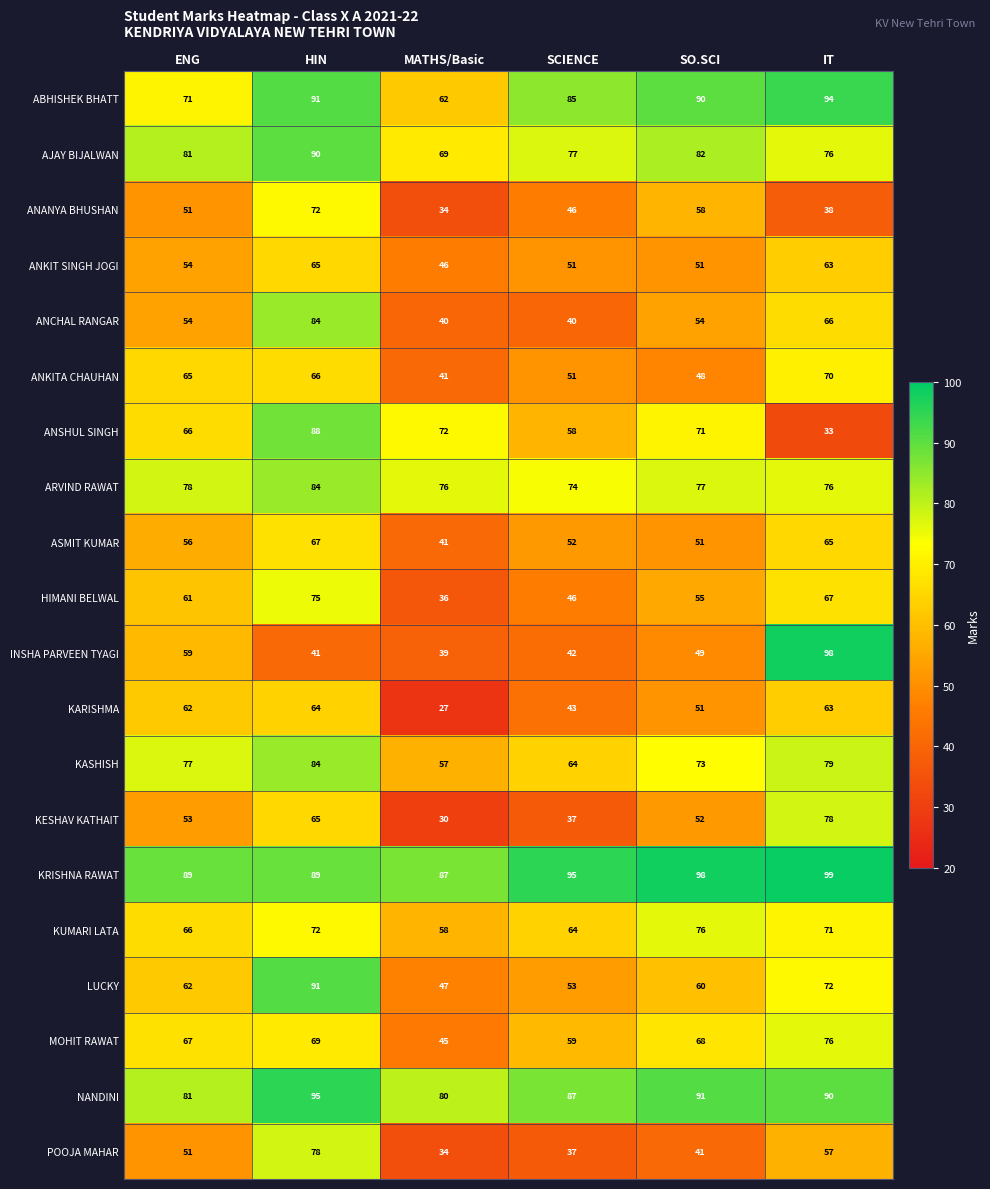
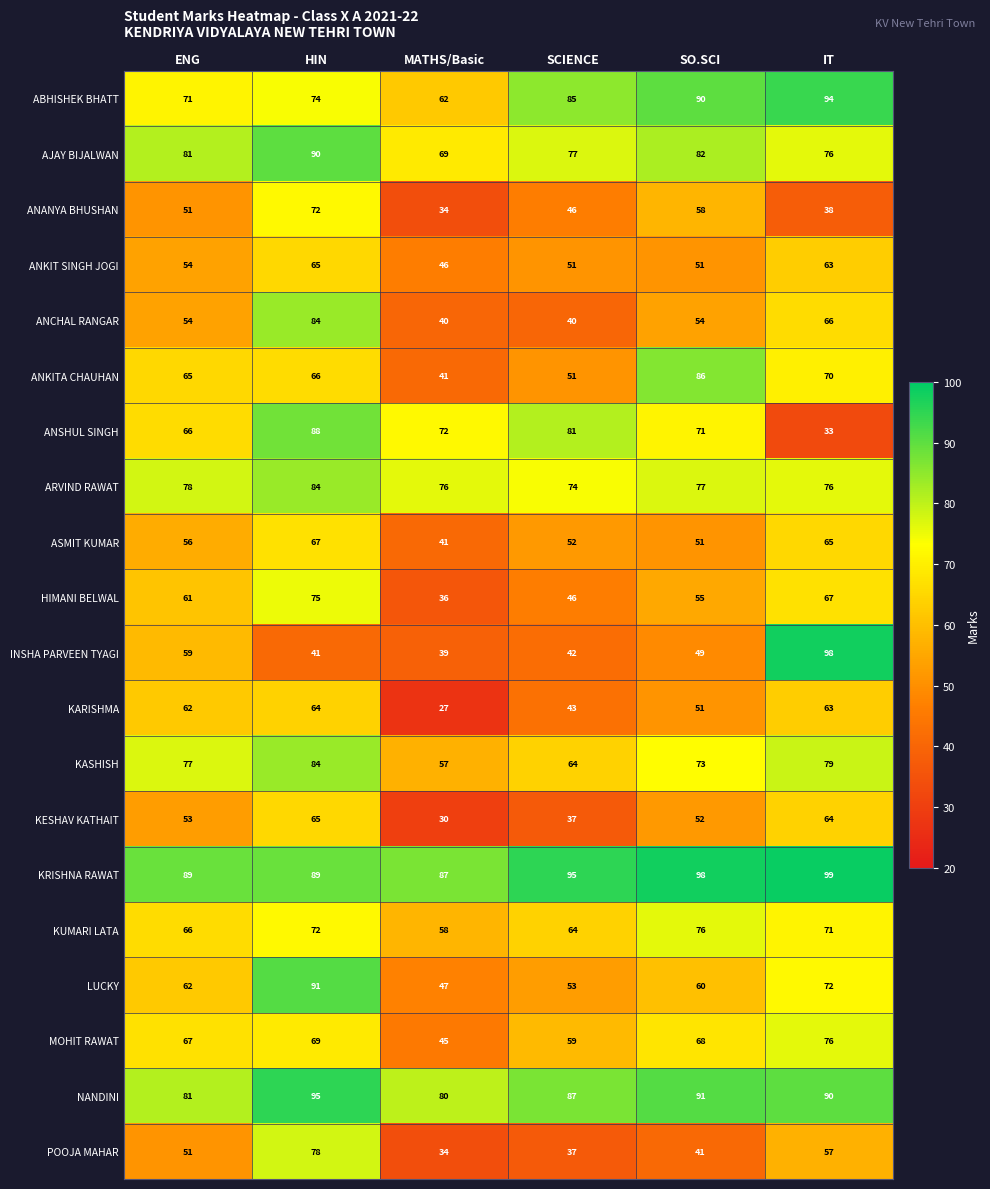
ABHISHEK BHATT, HIN: 91 -> 74
ANKITA CHAUHAN, SO.SCI: 48 -> 86
ANSHUL SINGH, SCIENCE: 58 -> 81
KESHAV KATHAIT, IT: 78 -> 64
